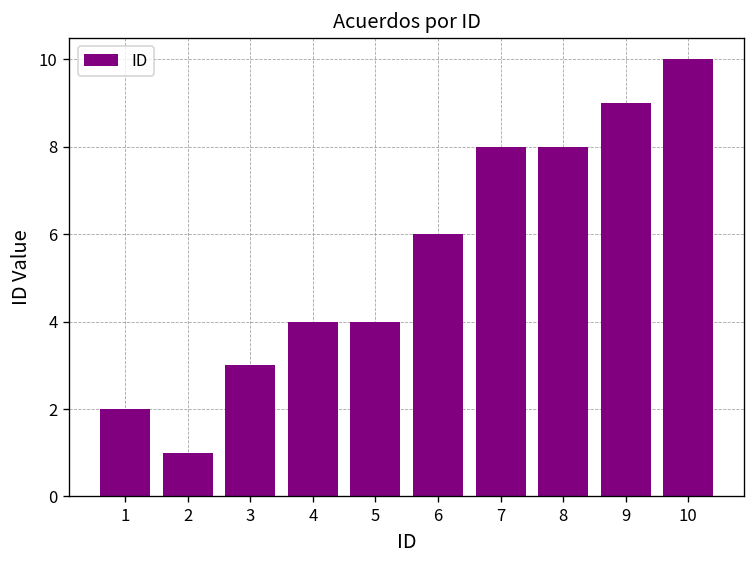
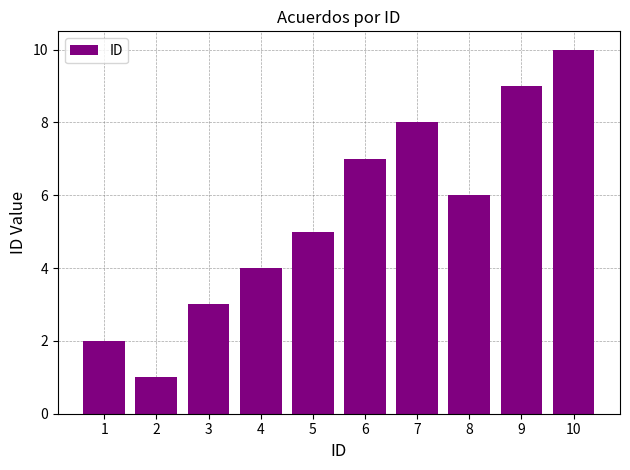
5: 4 -> 5
6: 6 -> 7
8: 8 -> 6
